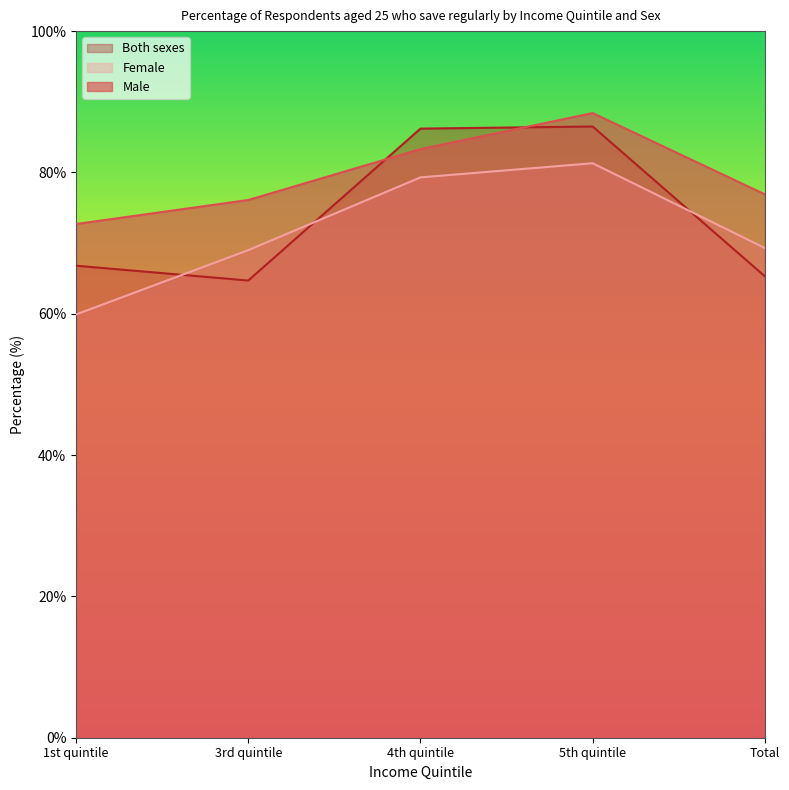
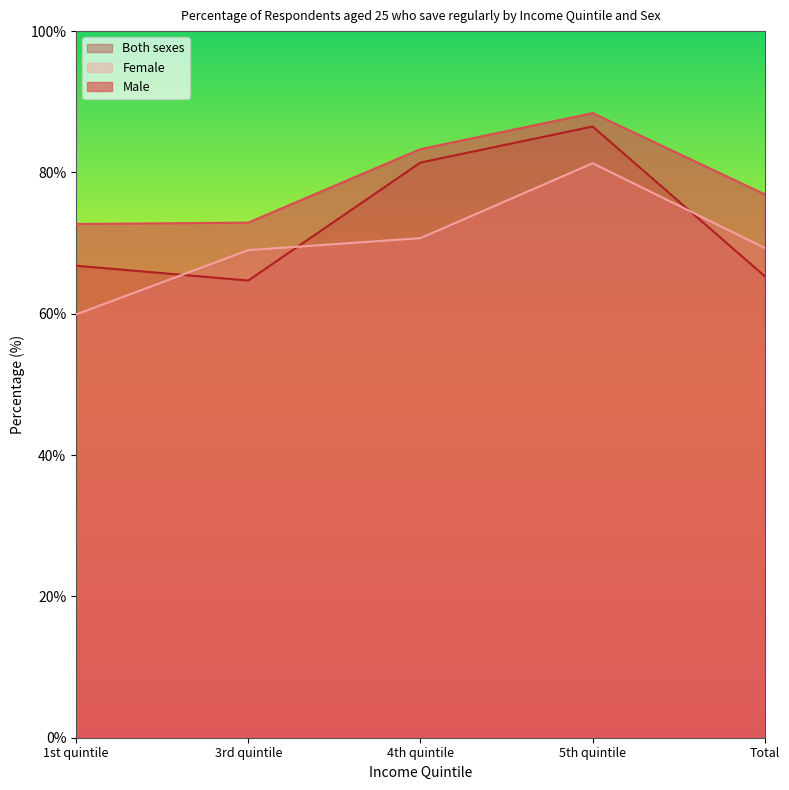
Male, 3rd quintile: 76% -> 73%
Both sexes, 4th quintile: 86% -> 81%
Female, 4th quintile: 79% -> 71%
